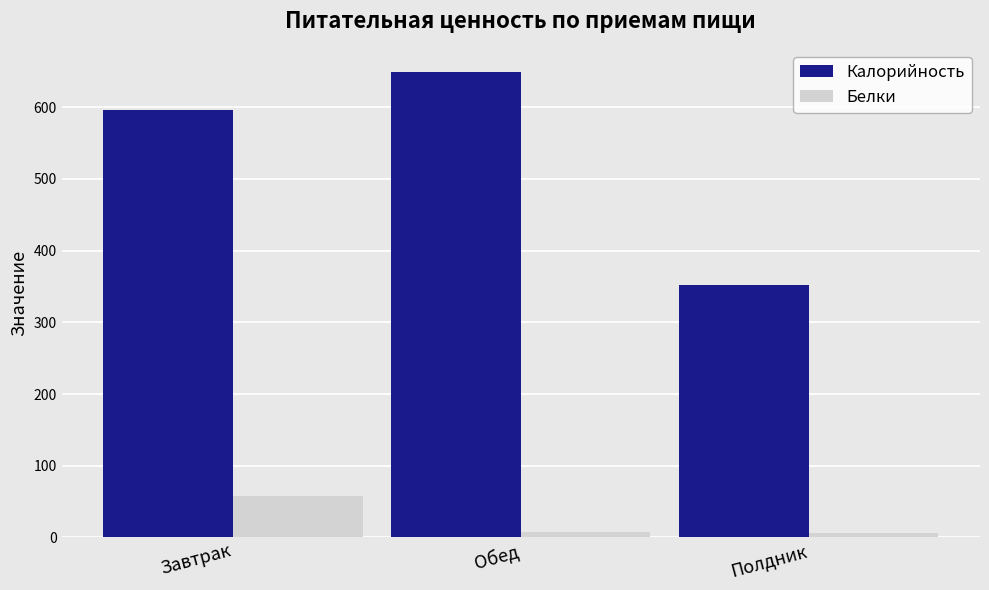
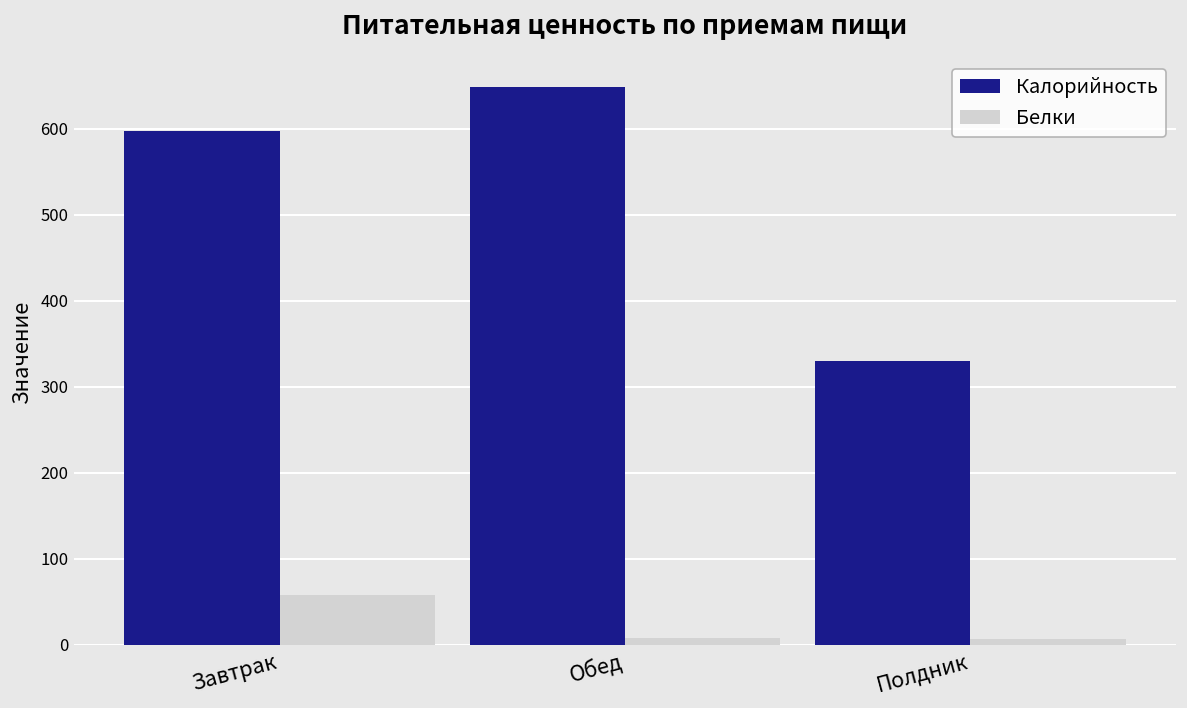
Калорийность, Полдник: 350 -> 330
